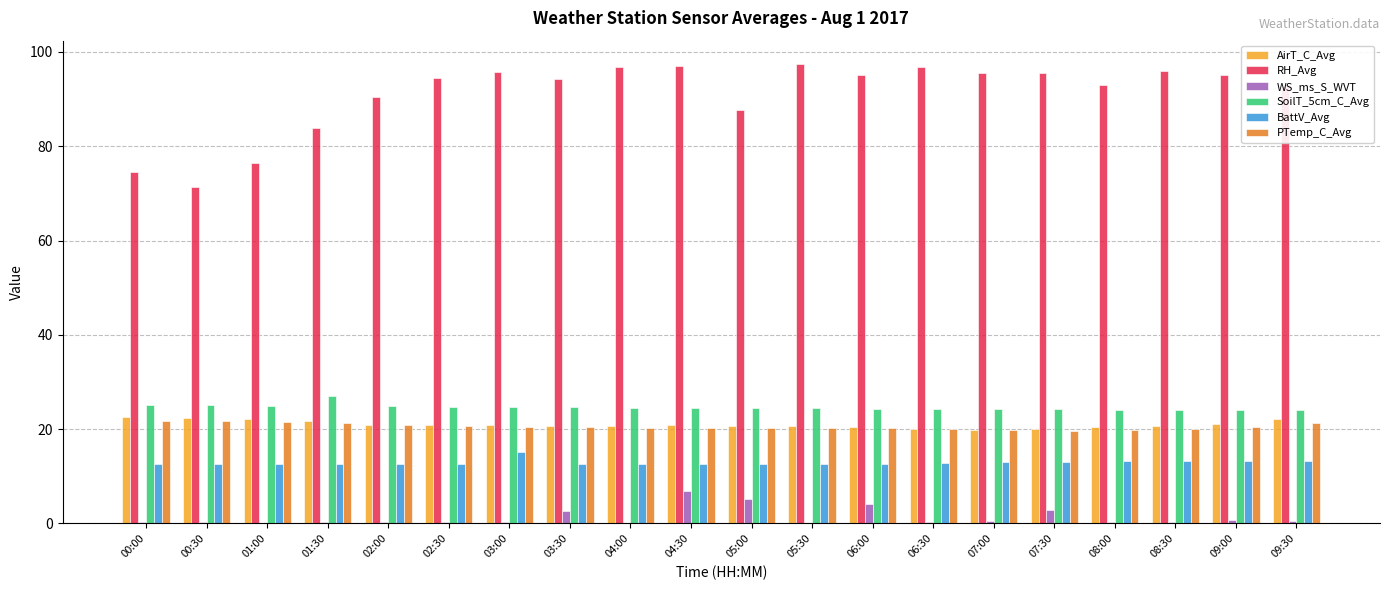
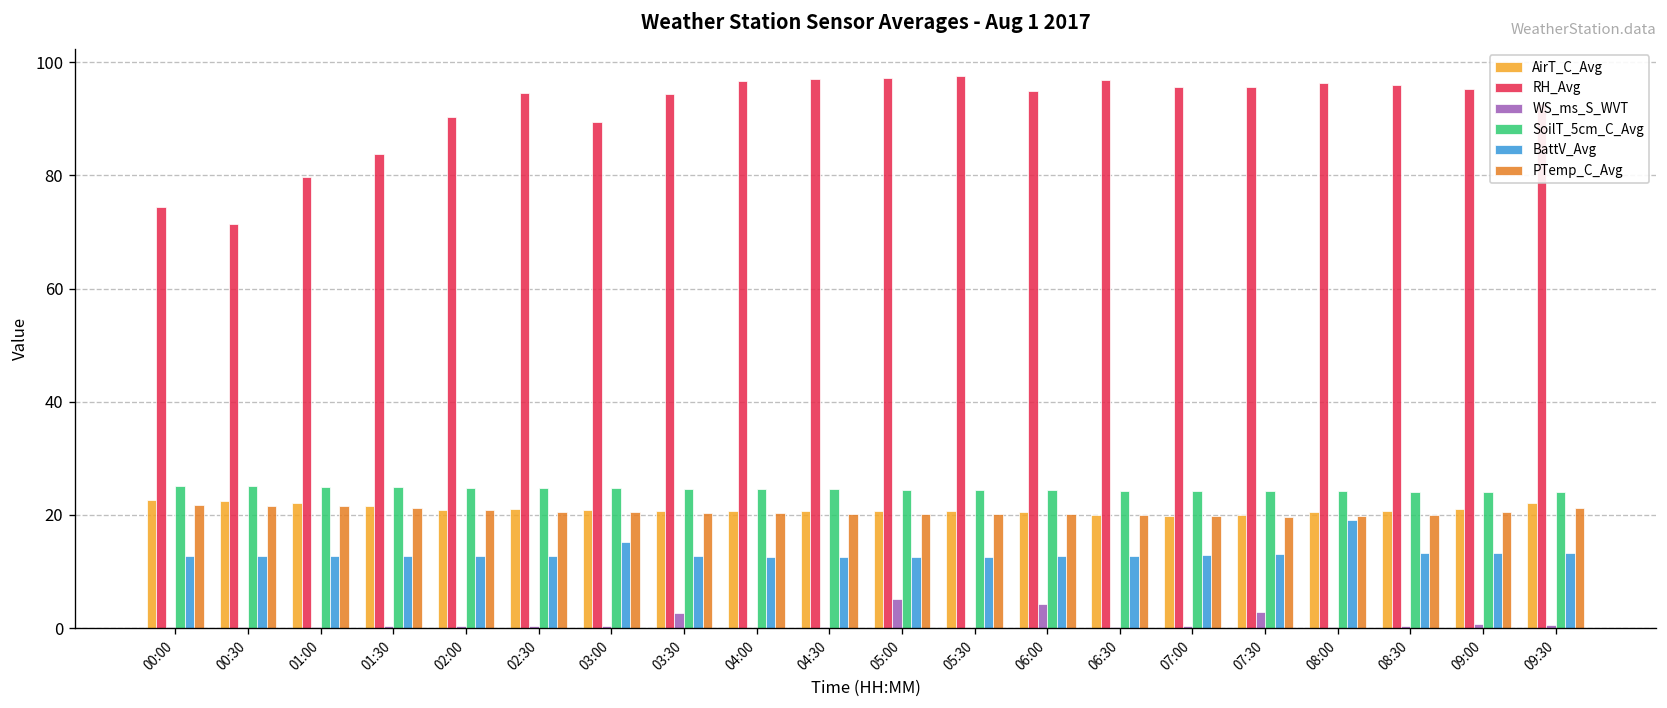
RH_Avg, 01:00: 76 -> 80
SoilT_5cm_C_Avg, 01:30: 27 -> 25
RH_Avg, 03:00: 96 -> 90
WS_ms_S_WVT, 04:30: 7 -> 0
RH_Avg, 05:00: 88 -> 97
RH_Avg, 08:00: 93 -> 96
BattV_Avg, 08:00: 13 -> 19
